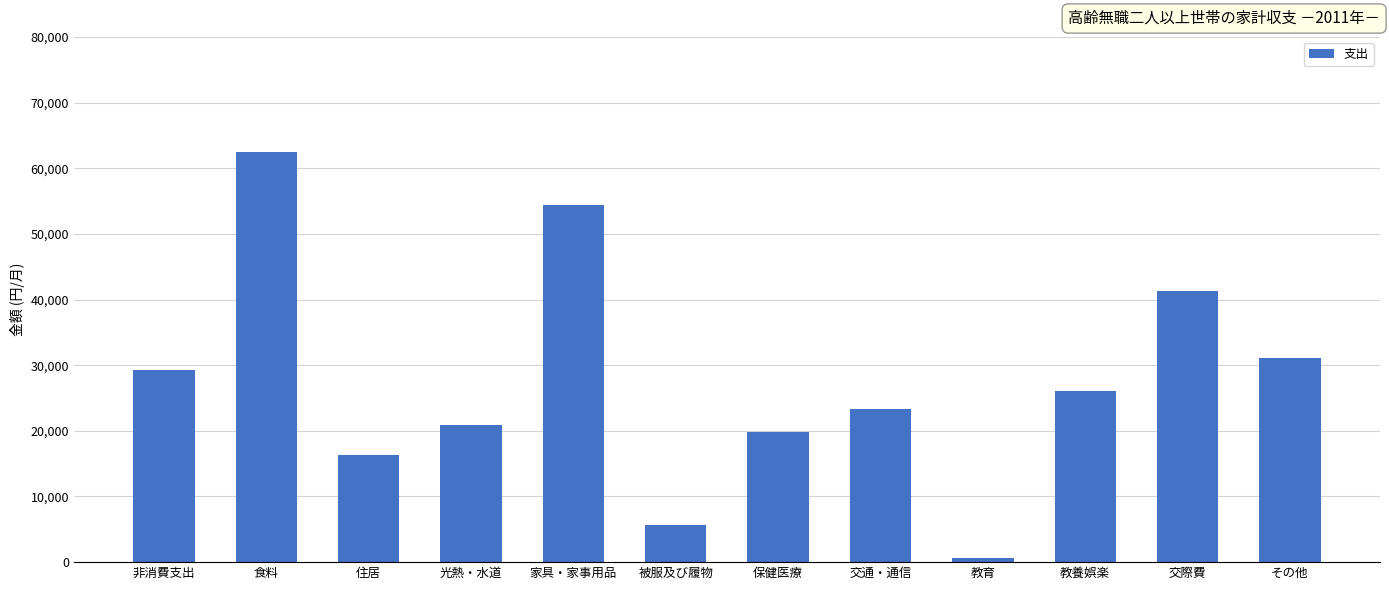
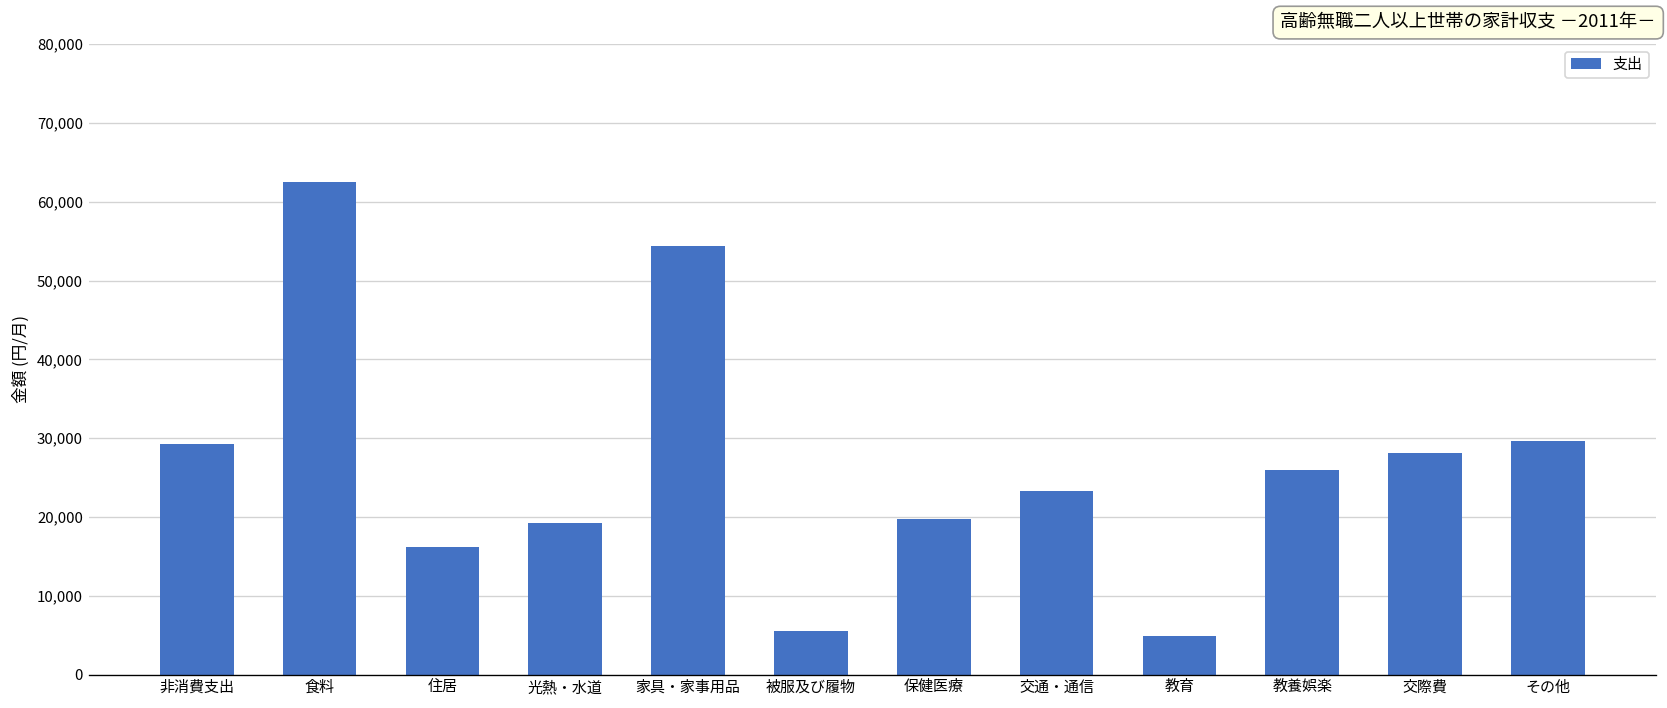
光熱・水道: 21,000 -> 19,000
教育: 1,000 -> 5,000
交際費: 41,000 -> 28,000
その他: 31,000 -> 30,000
